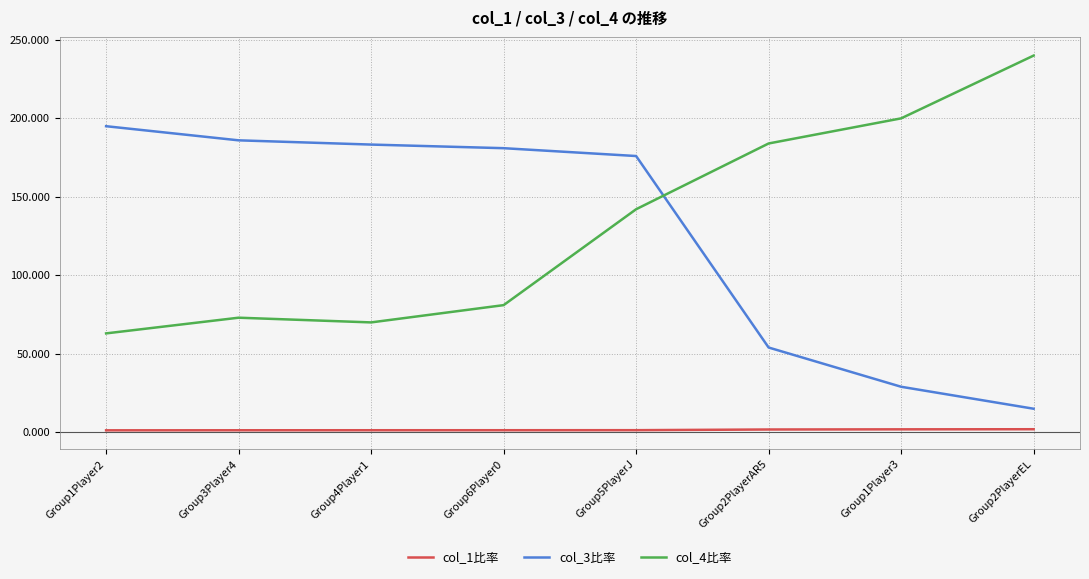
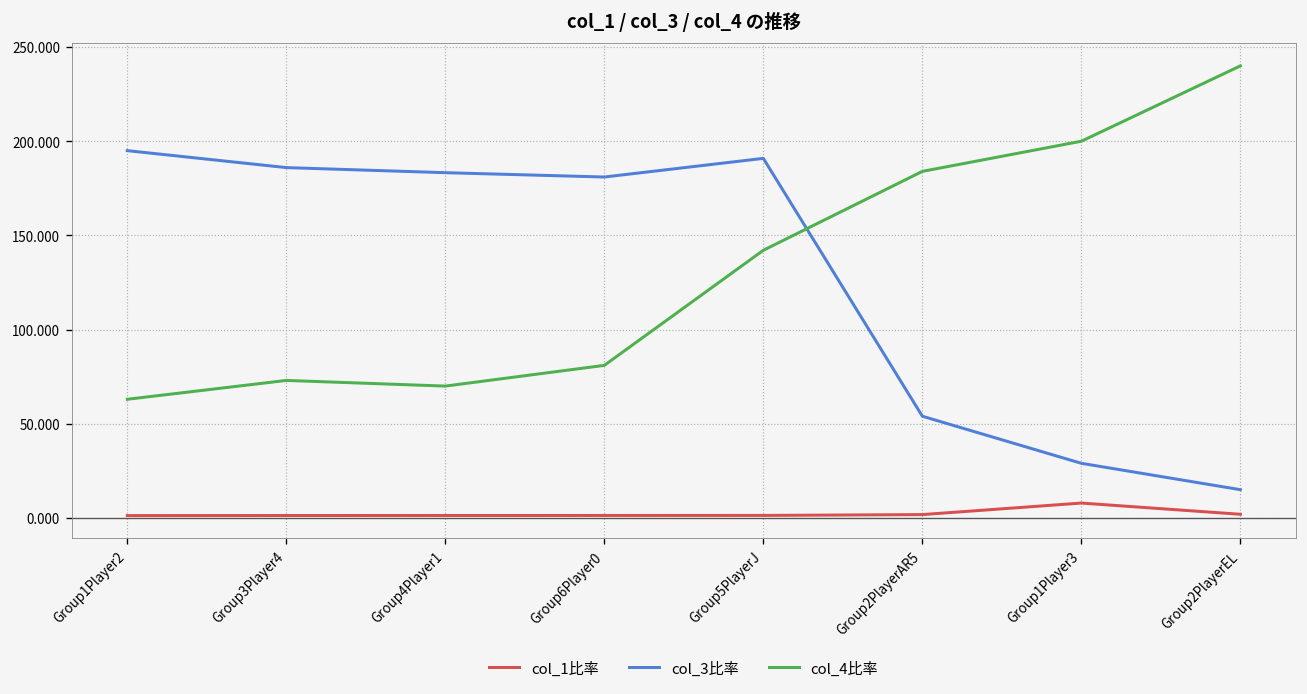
col_3比率, Group5PlayerJ: 176 -> 191
col_1比率, Group1Player3: 2 -> 8
